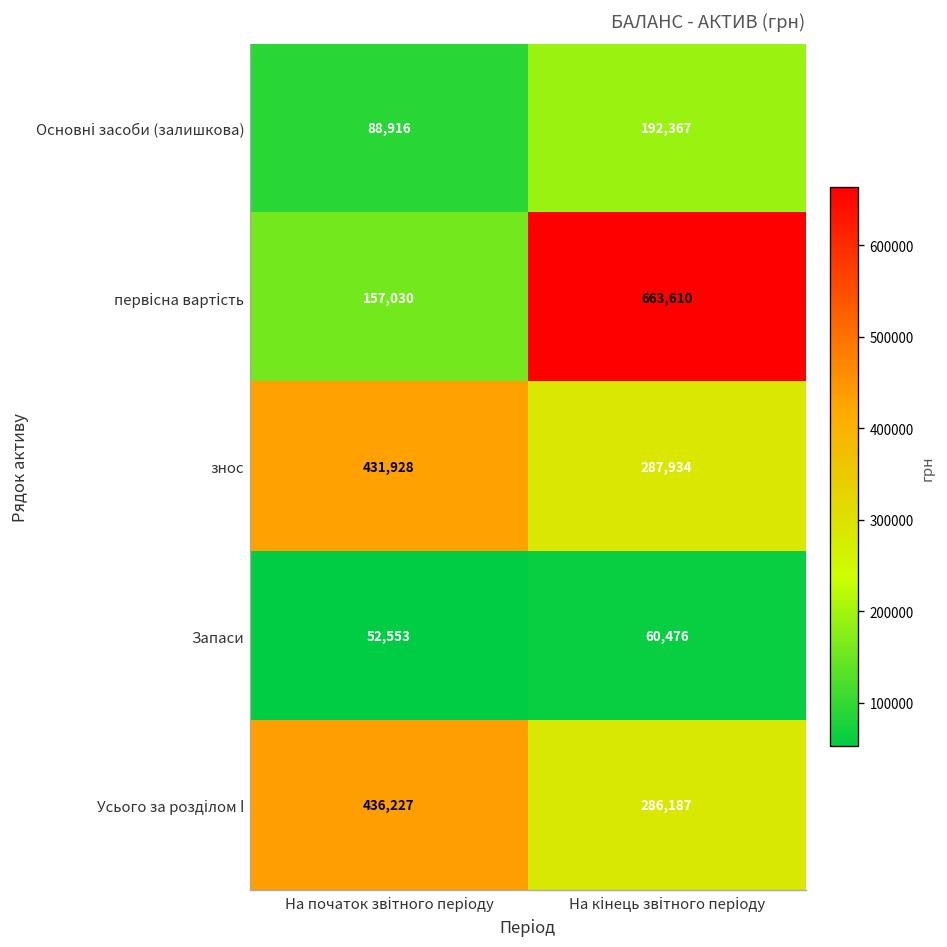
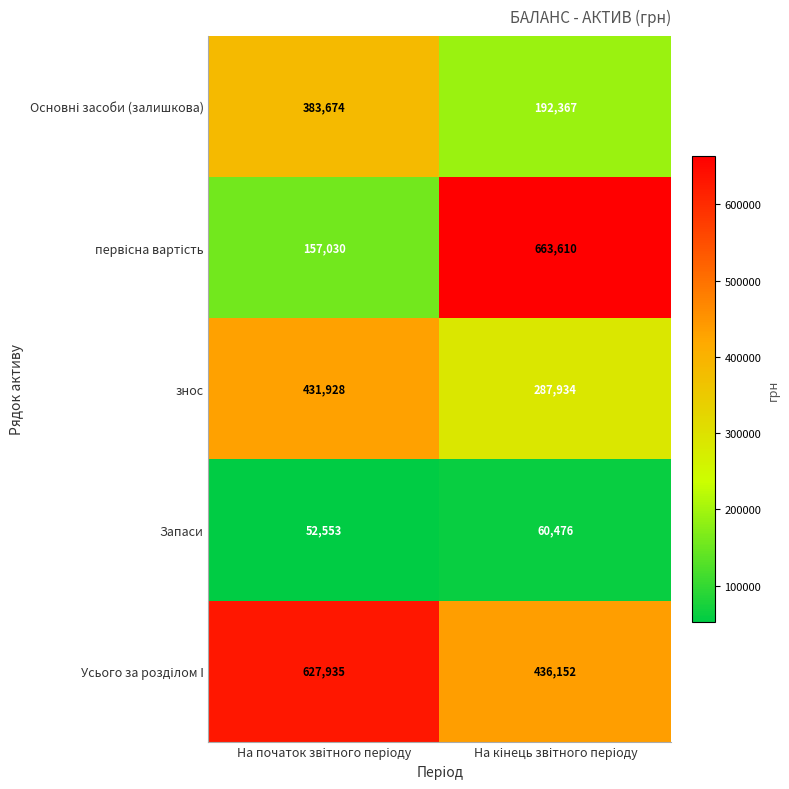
Основні засоби (залишкова), На початок звітного періоду: 88,916 -> 383,674
Усього за розділом І, На початок звітного періоду: 436,227 -> 627,935
Усього за розділом І, На кінець звітного періоду: 286,187 -> 436,152
